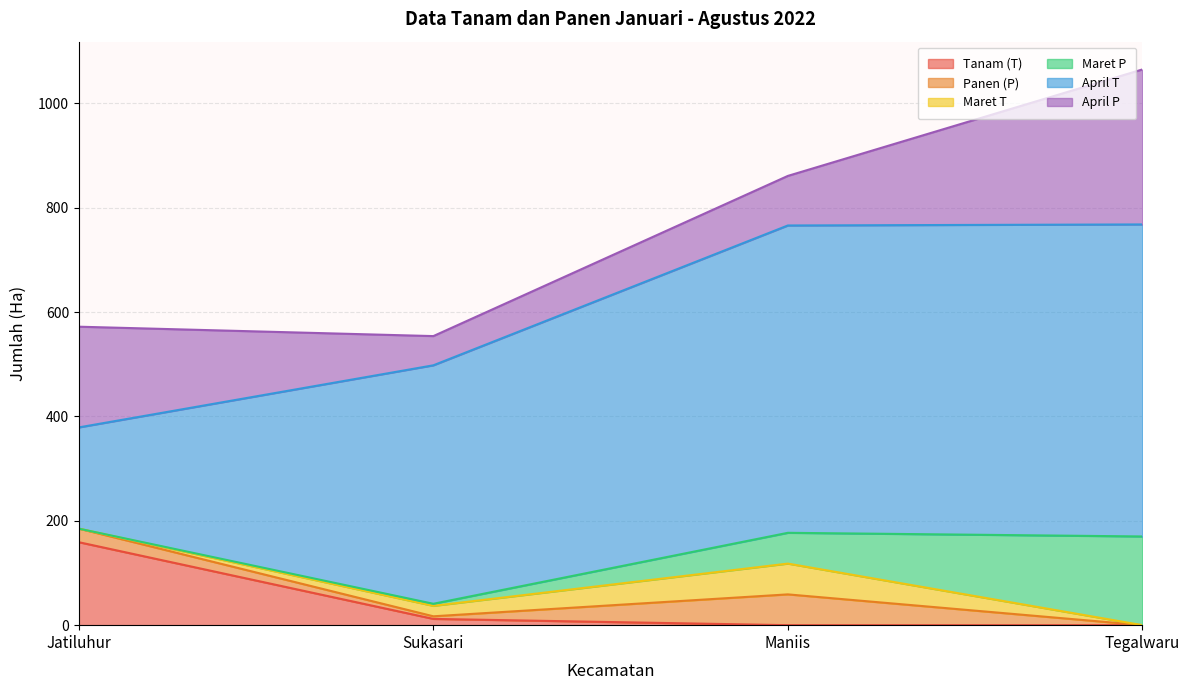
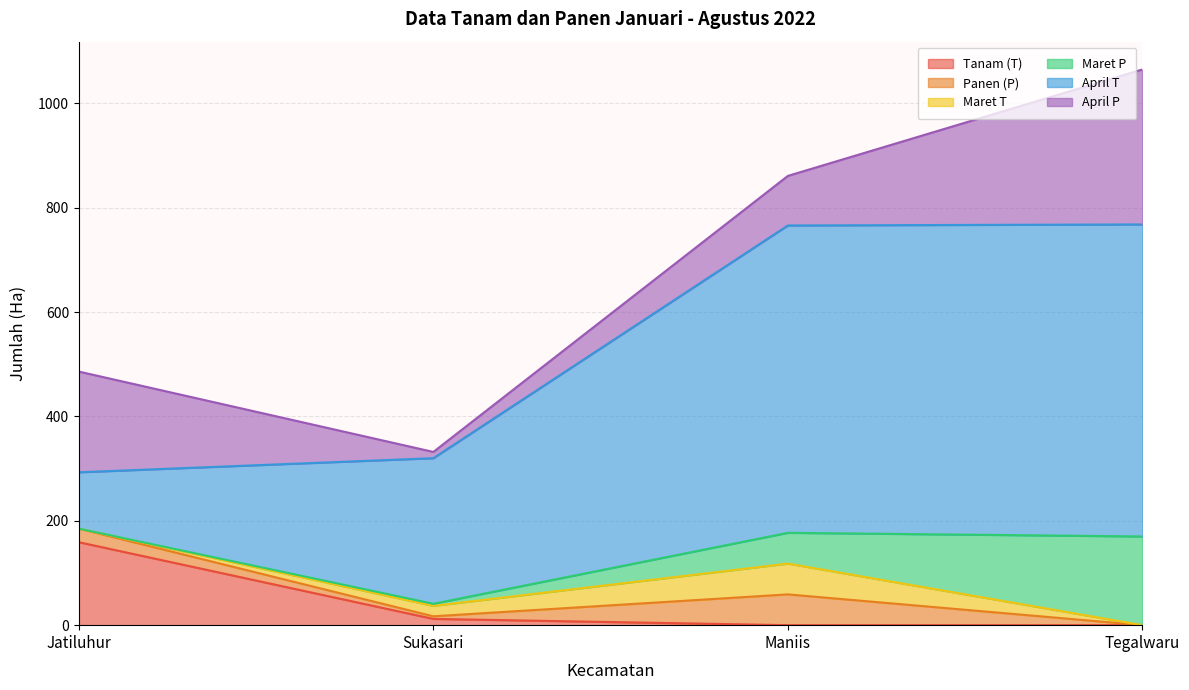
April T, Jatiluhur: 190 -> 110
April T, Sukasari: 460 -> 280
April P, Sukasari: 60 -> 10
